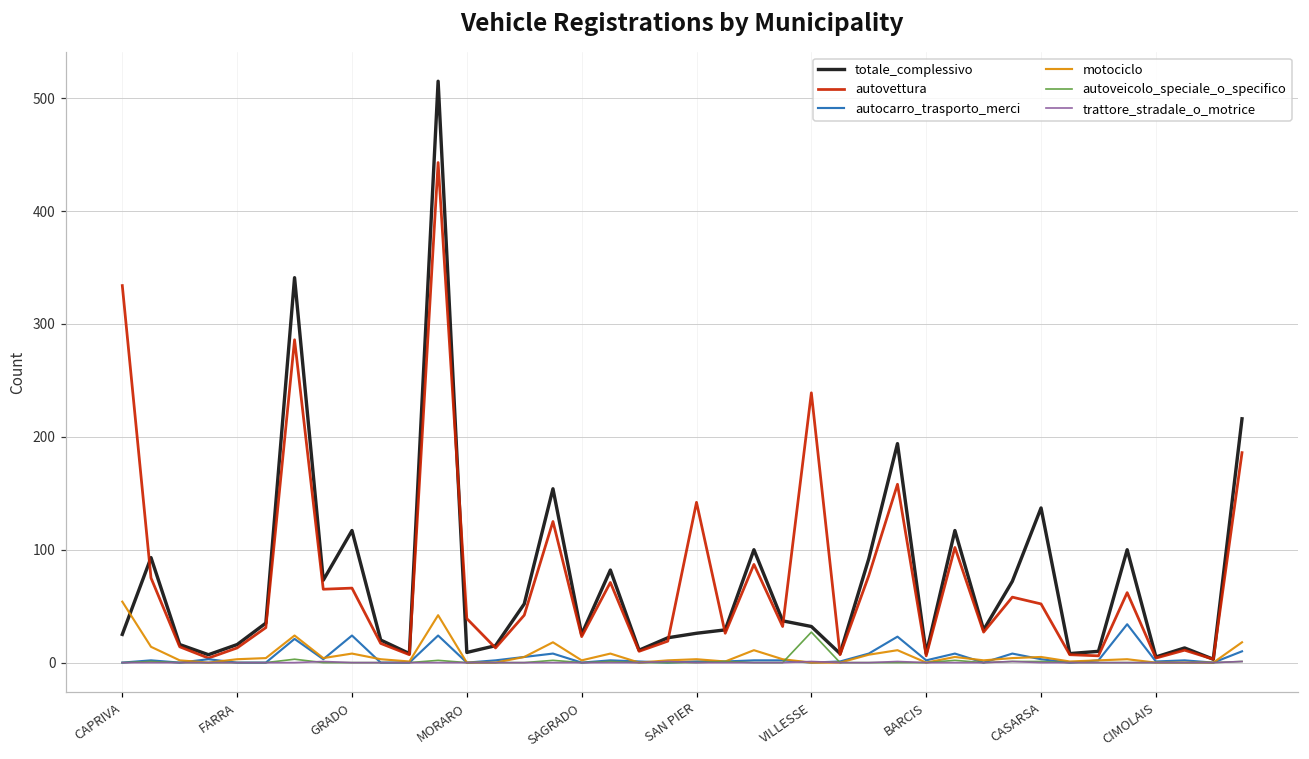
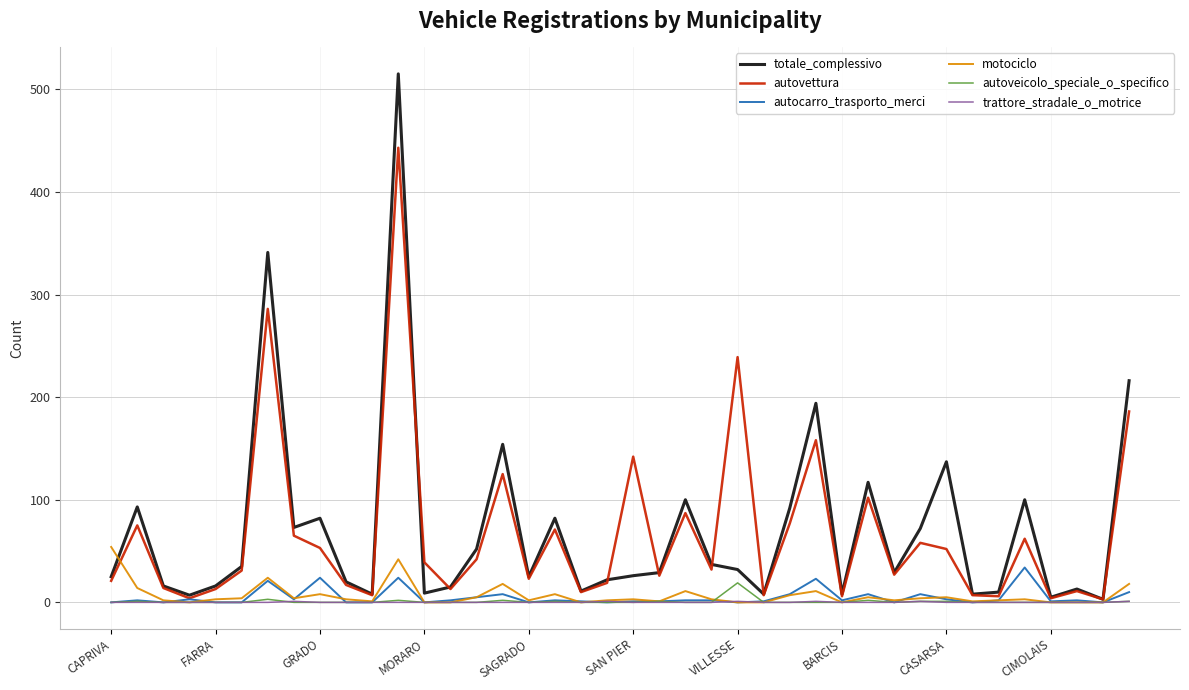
autovettura, CAPRIVA: 334 -> 21
totale_complessivo, GRADO: 117 -> 82
autovettura, GRADO: 66 -> 53
autoveicolo_speciale_o_specifico, VILLESSE: 27 -> 19
